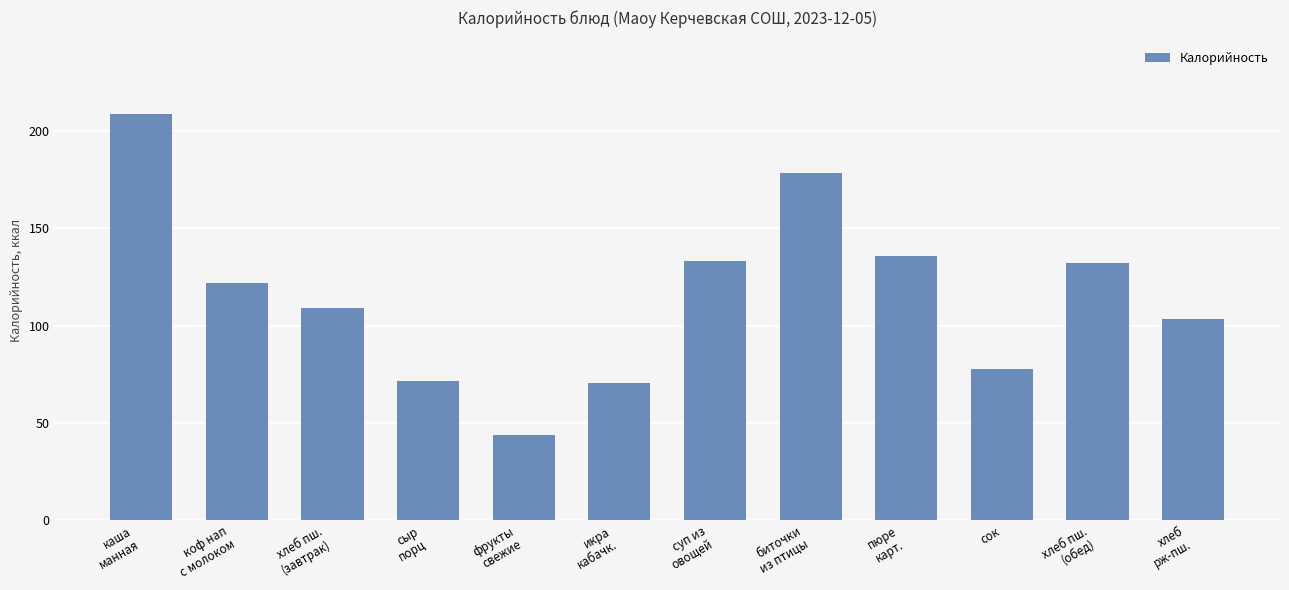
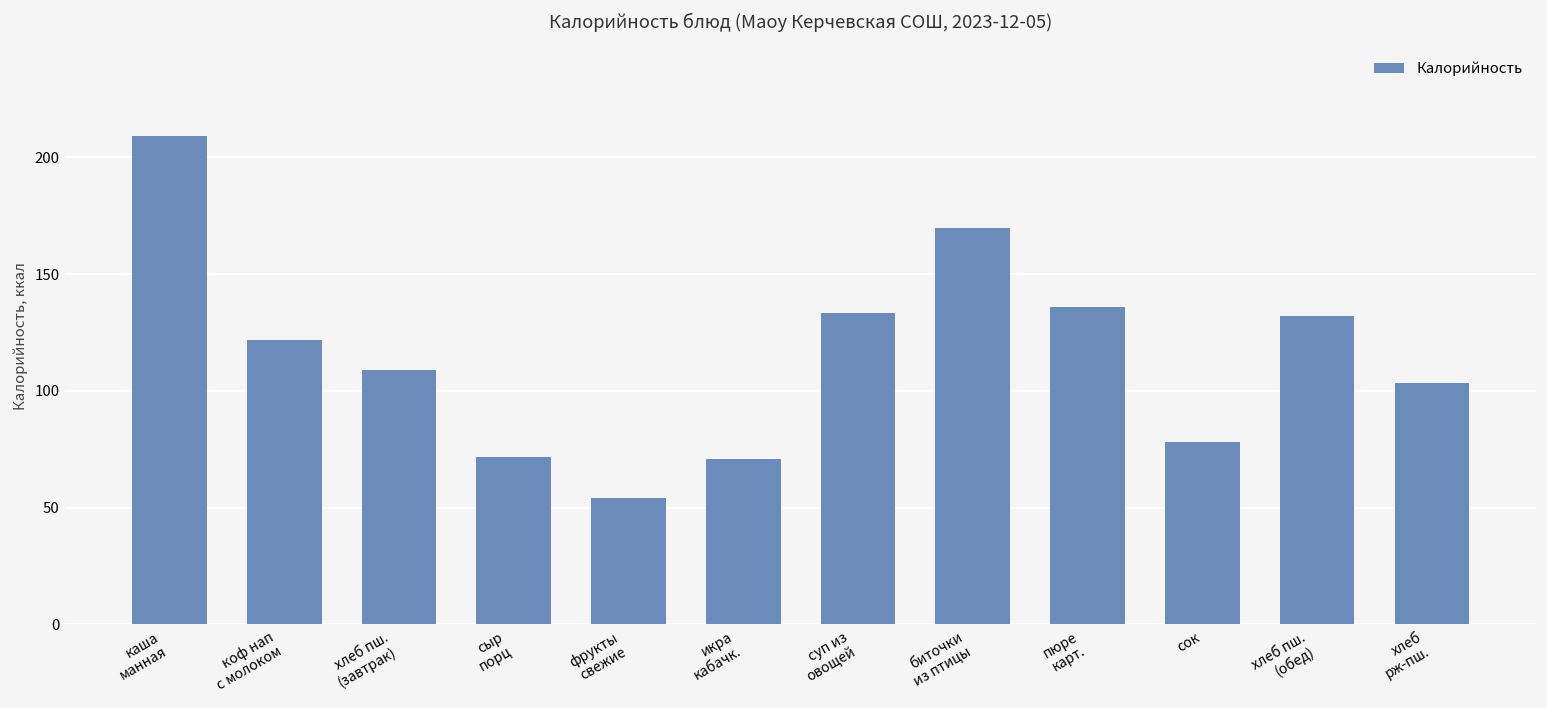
фрукты свежие: 44 -> 54
биточки из птицы: 179 -> 170
